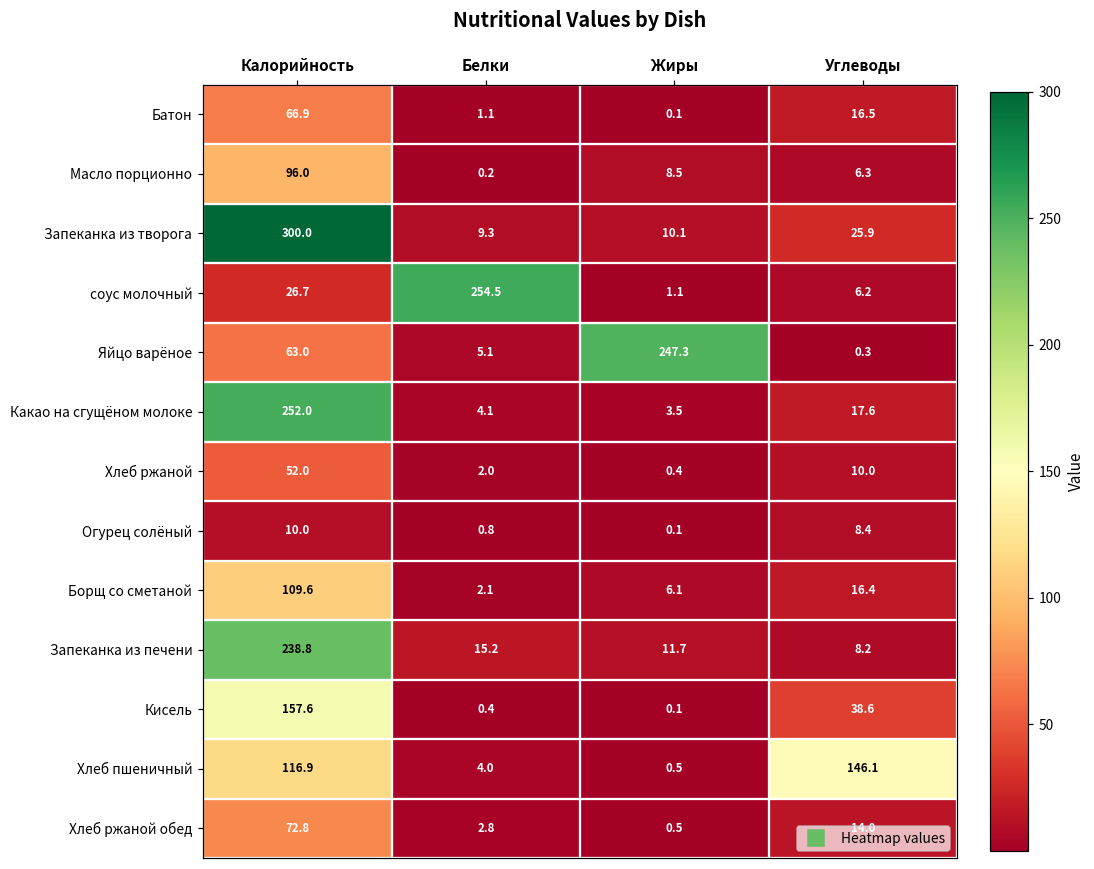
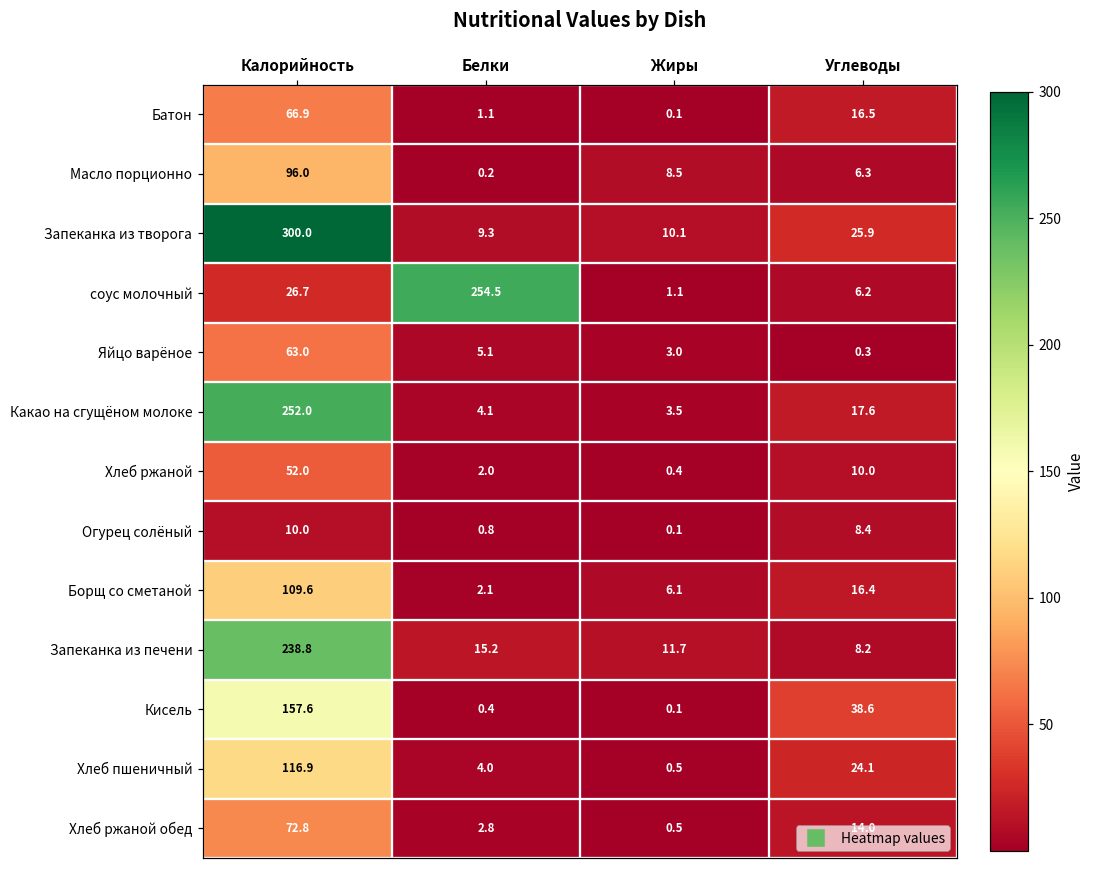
Яйцо варёное, Жиры: 247.3 -> 3.0
Хлеб пшеничный, Углеводы: 146.1 -> 24.1
